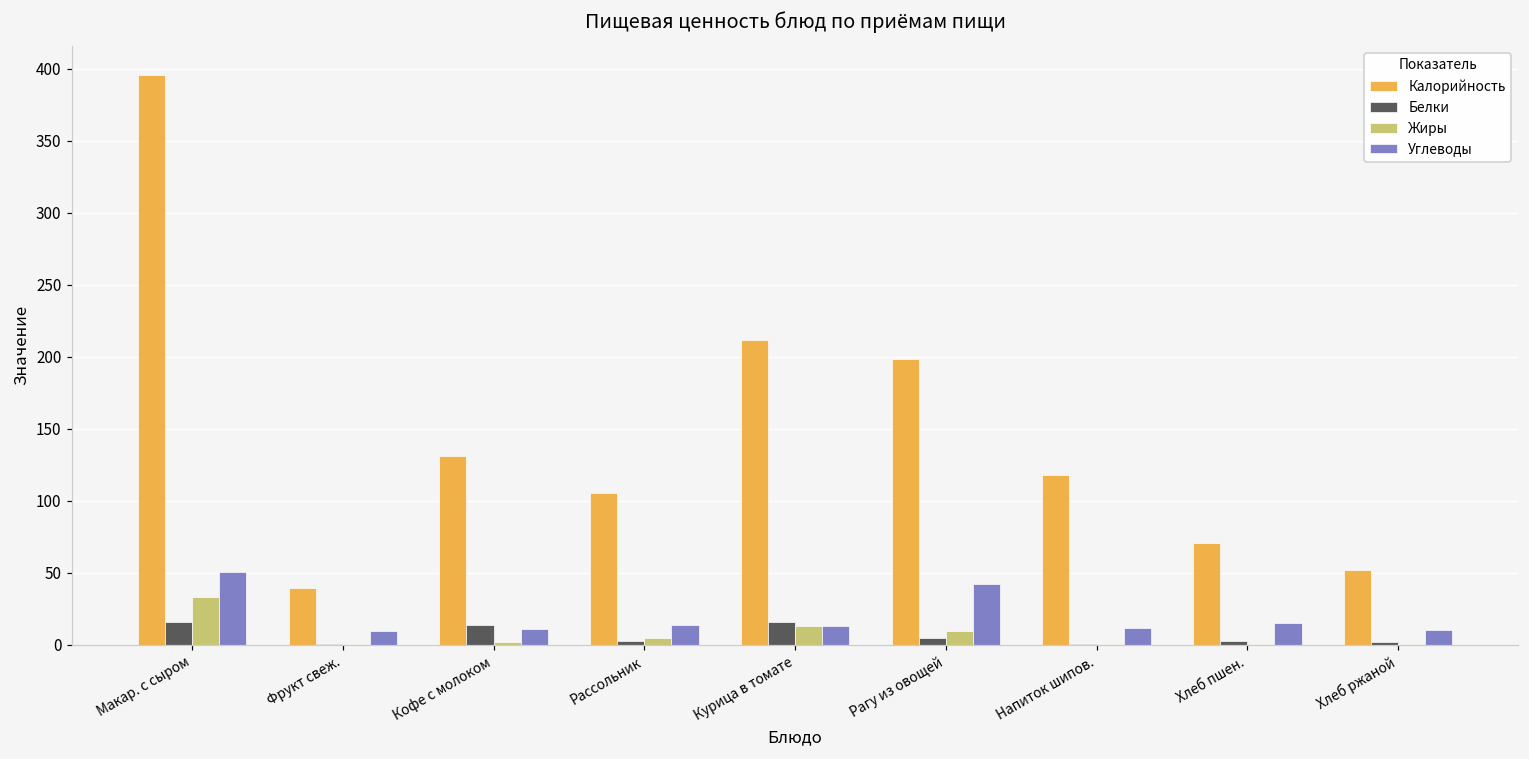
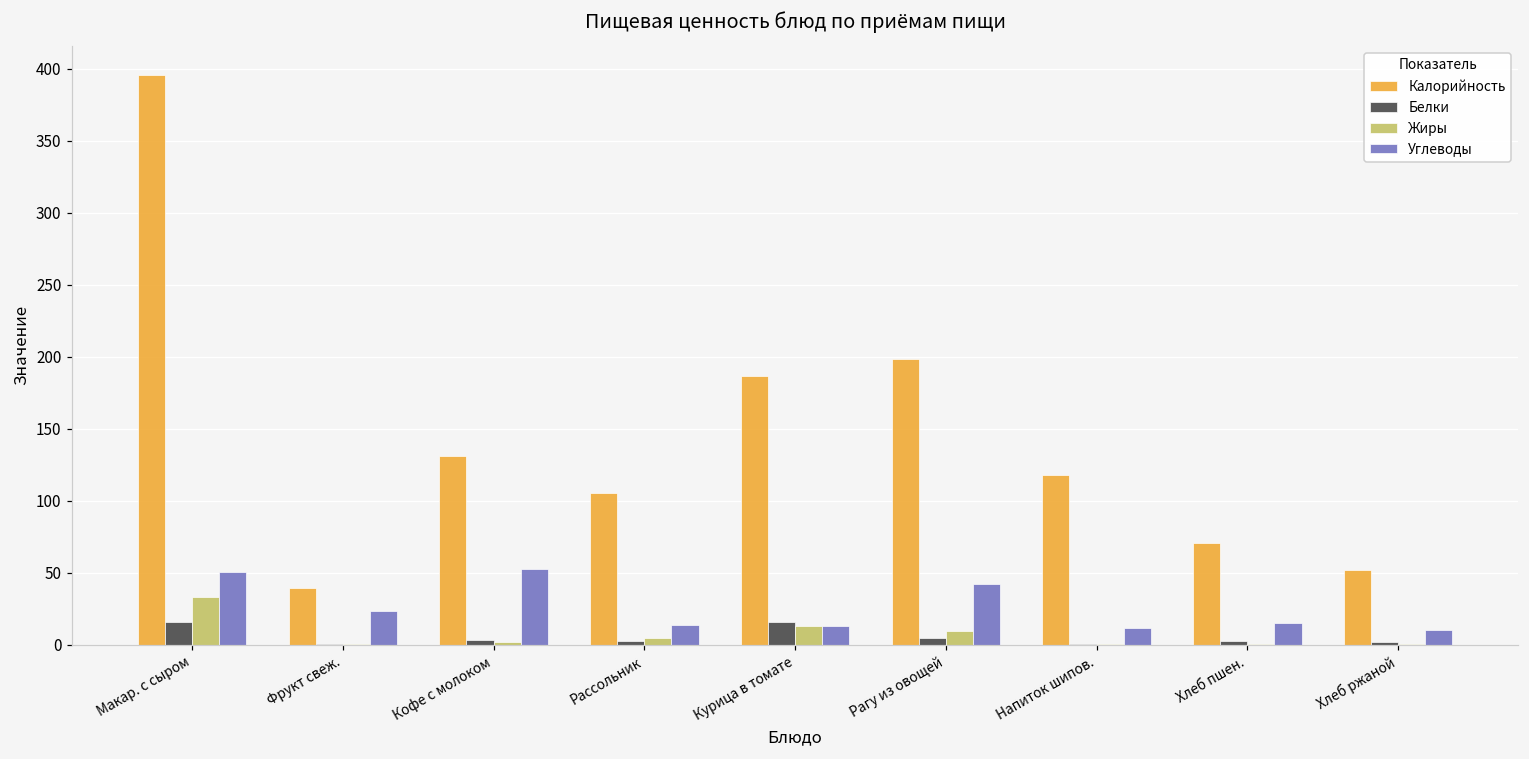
Углеводы, Фрукт свеж.: 10 -> 23
Белки, Кофе с молоком: 14 -> 3
Углеводы, Кофе с молоком: 11 -> 53
Калорийность, Курица в томате: 211 -> 187
